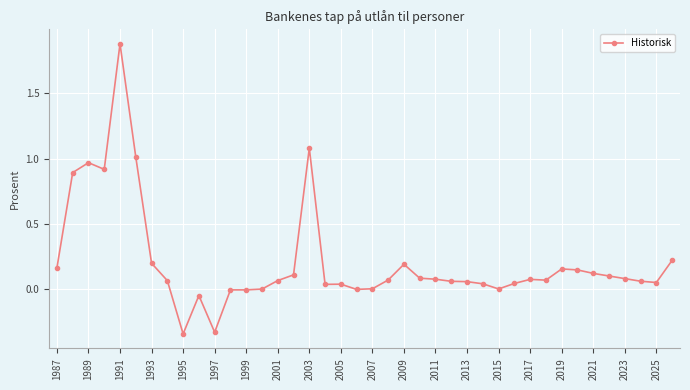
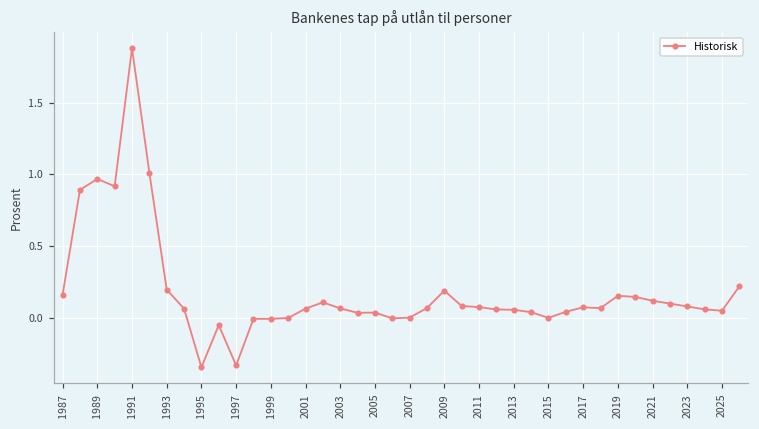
2003: 1.08 -> 0.07
